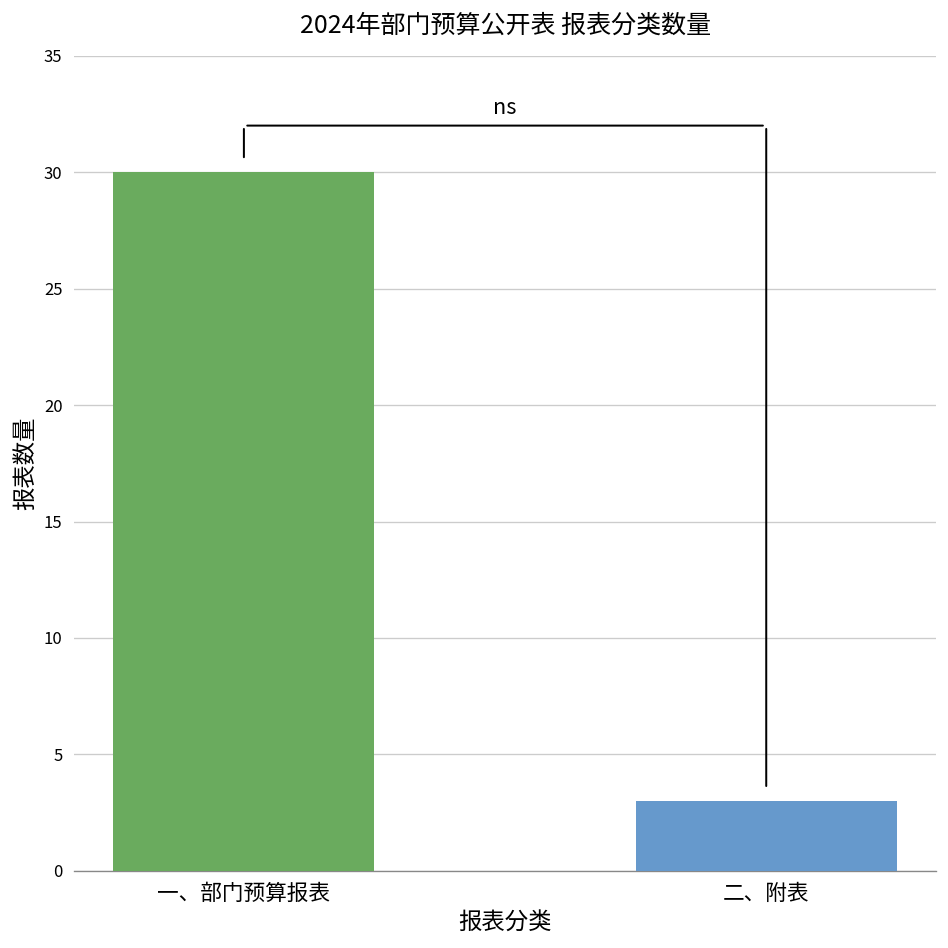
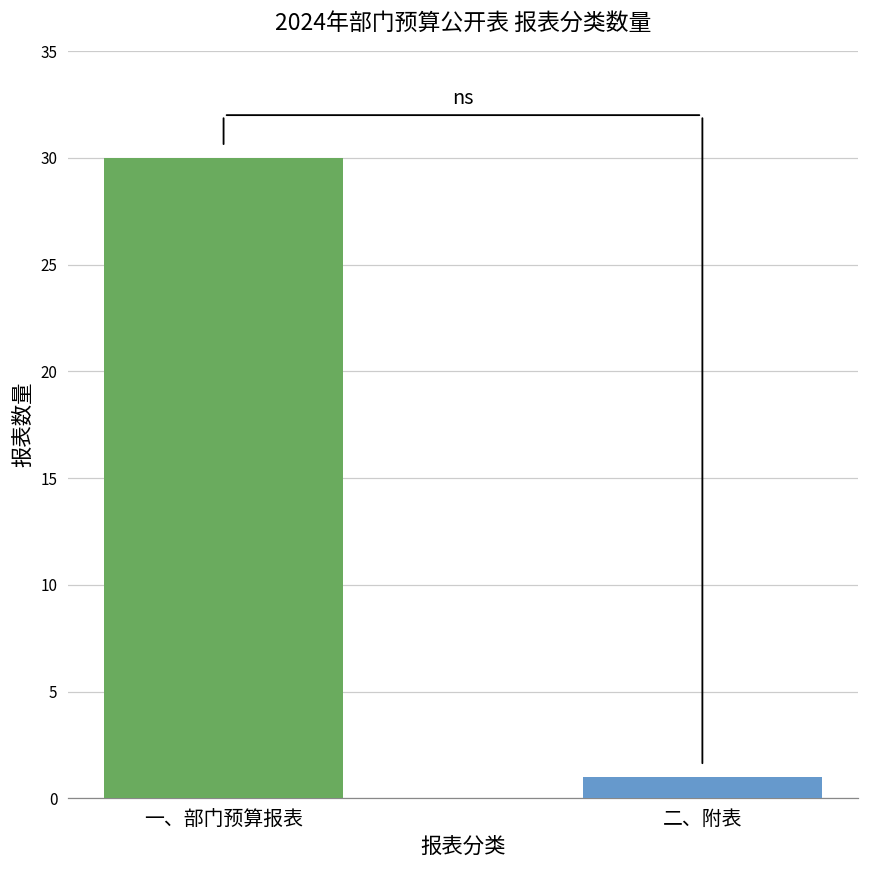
二、附表: 3 -> 1
